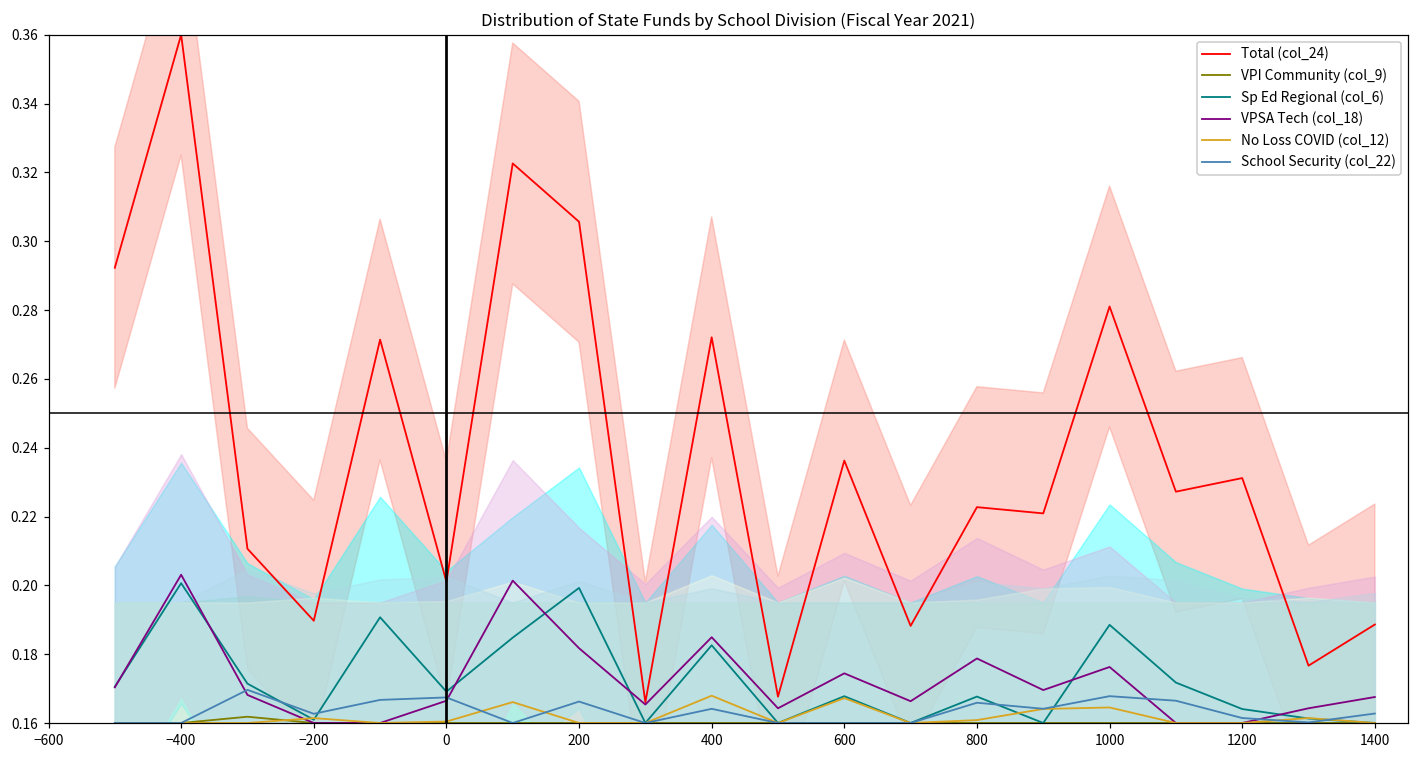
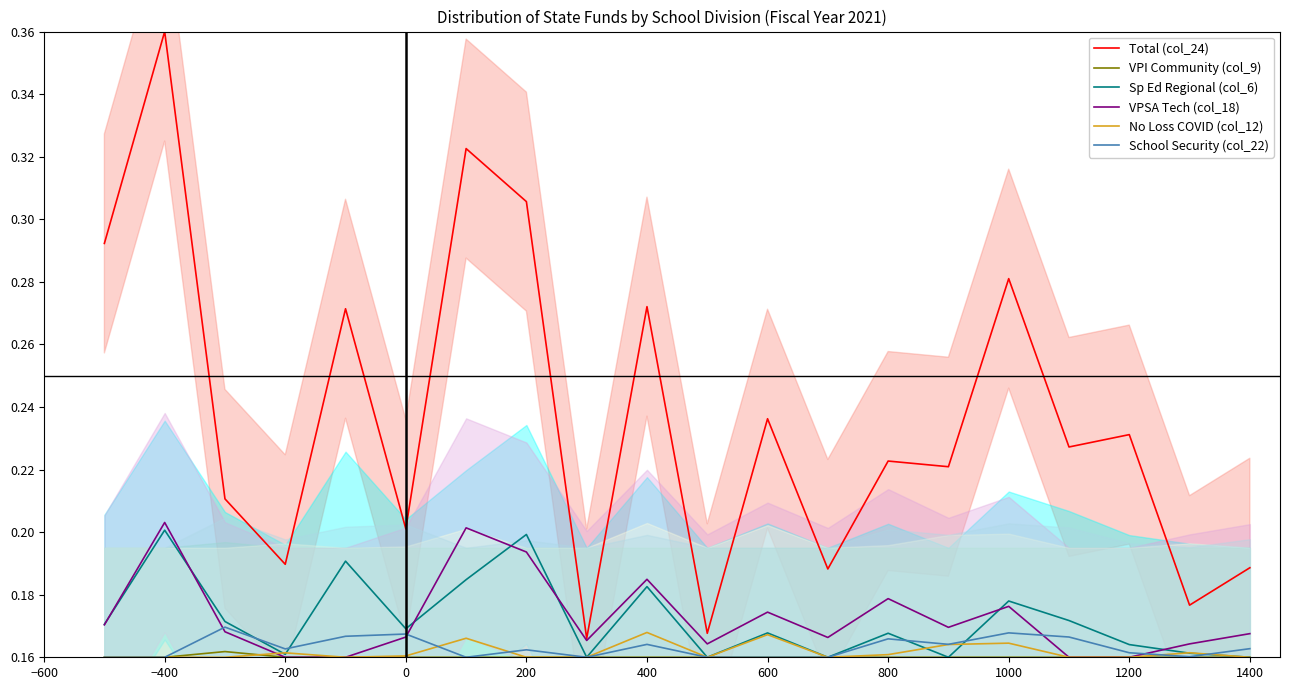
VPSA Tech (col_18), 200: 0.182 -> 0.194
School Security (col_22), 200: 0.166 -> 0.162
Sp Ed Regional (col_6), 1000: 0.189 -> 0.178
